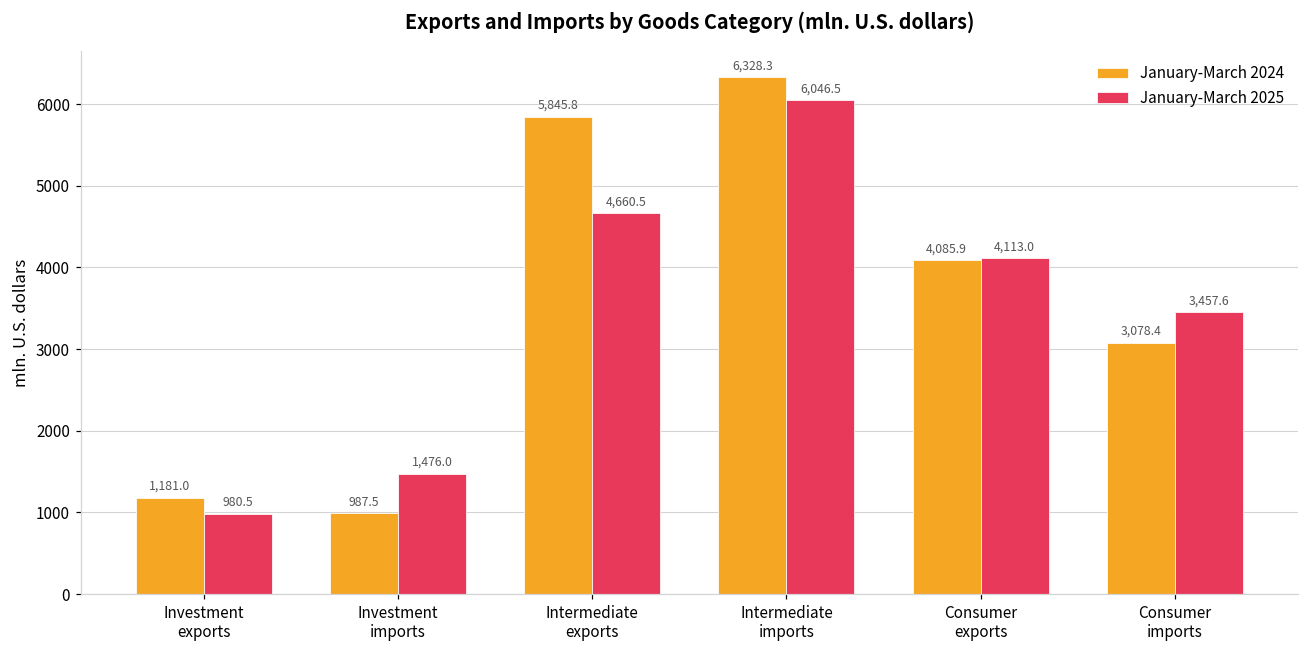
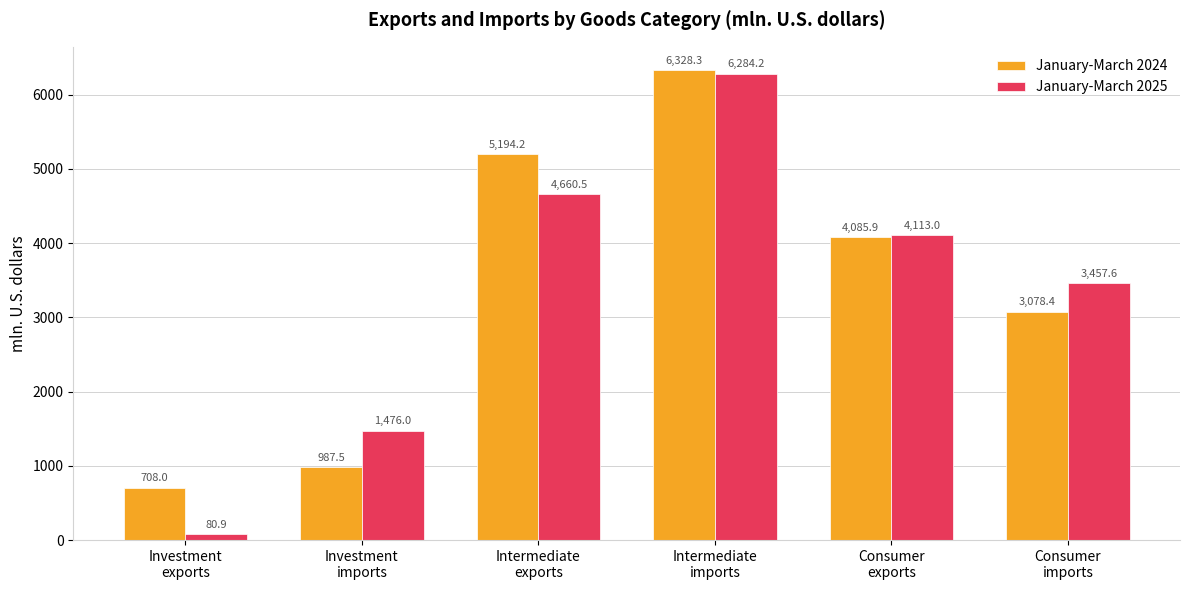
January-March 2024, Investment exports: 1,181.0 -> 708.0
January-March 2025, Investment exports: 980.5 -> 80.9
January-March 2024, Intermediate exports: 5,845.8 -> 5,194.2
January-March 2025, Intermediate imports: 6,046.5 -> 6,284.2
